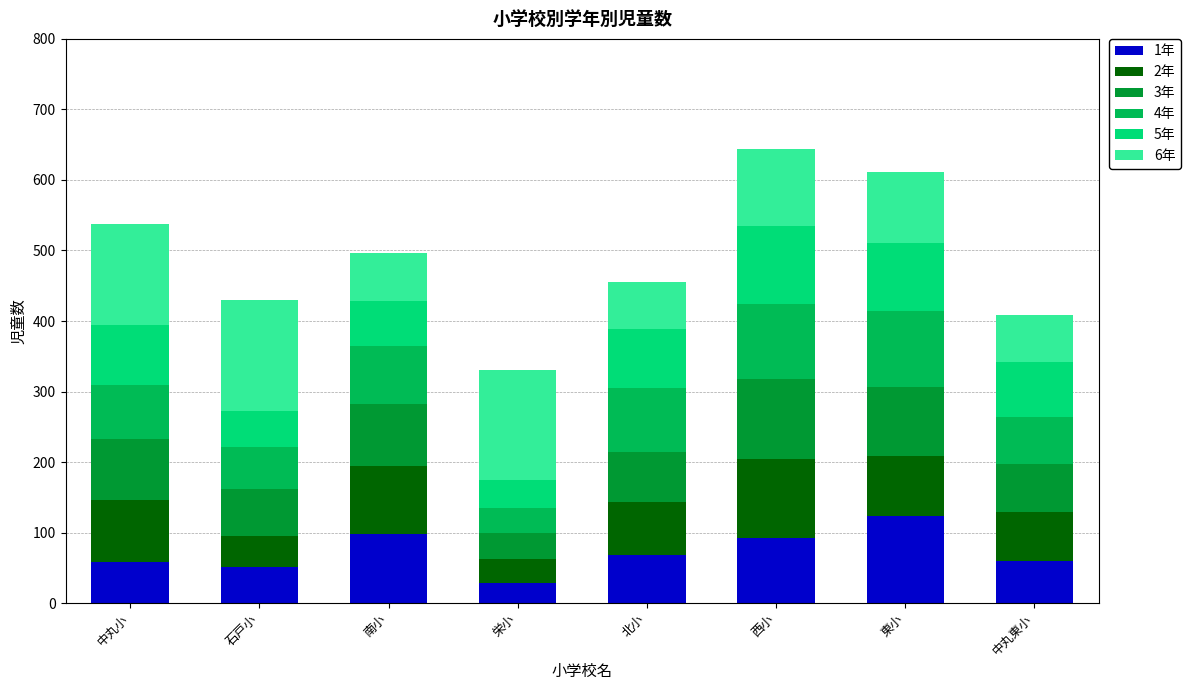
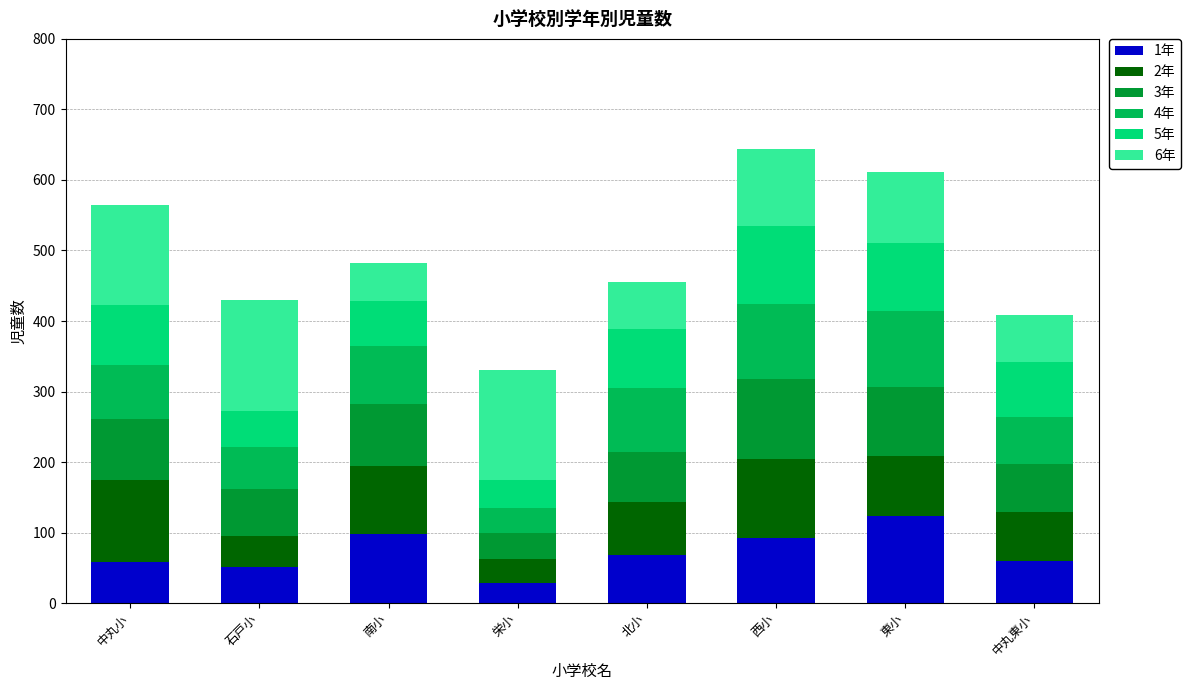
2年, 中丸小: 90 -> 120
6年, 南小: 70 -> 50
